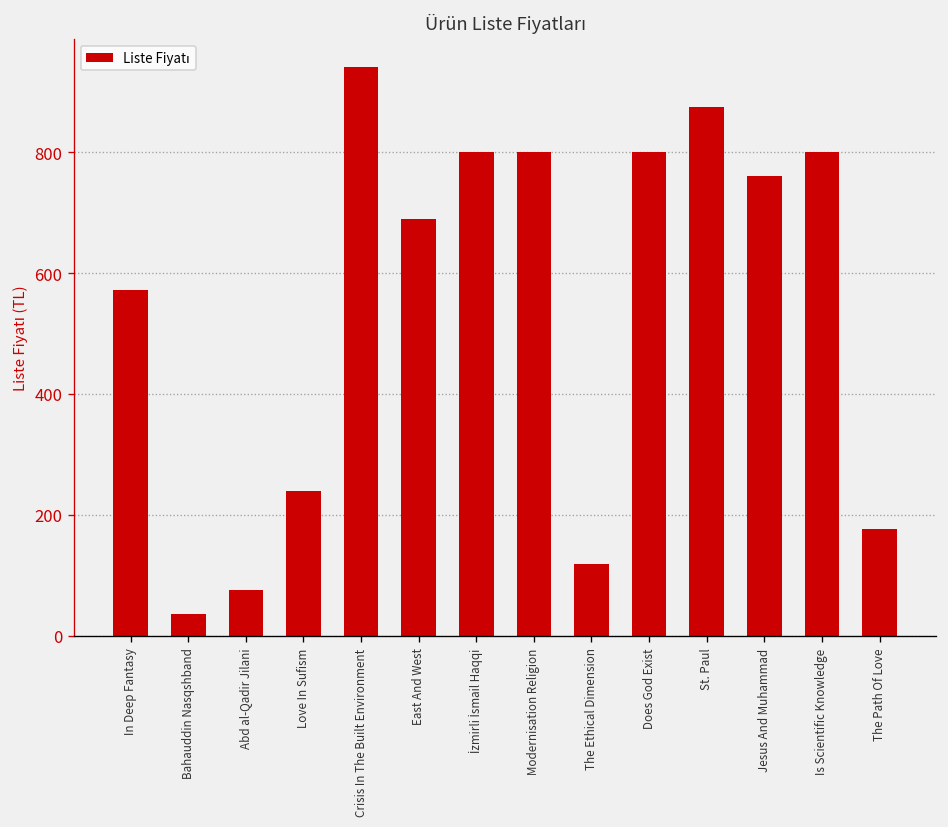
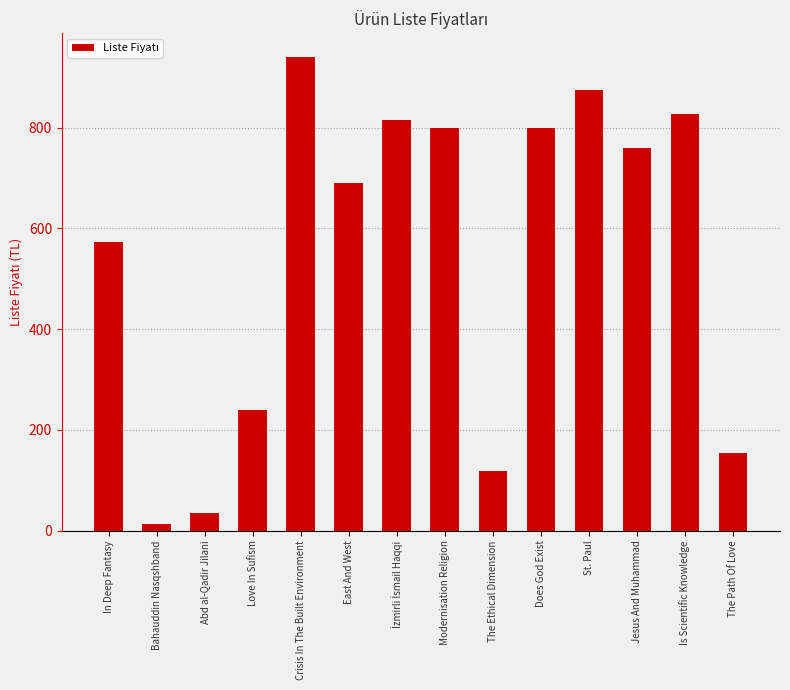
Bahauddin Nasqshband: 40 -> 10
Abd al-Qadir Jilani: 80 -> 40
İzmirli İsmail Haqqi: 800 -> 820
Is Scientific Knowledge: 800 -> 830
The Path Of Love: 180 -> 160
